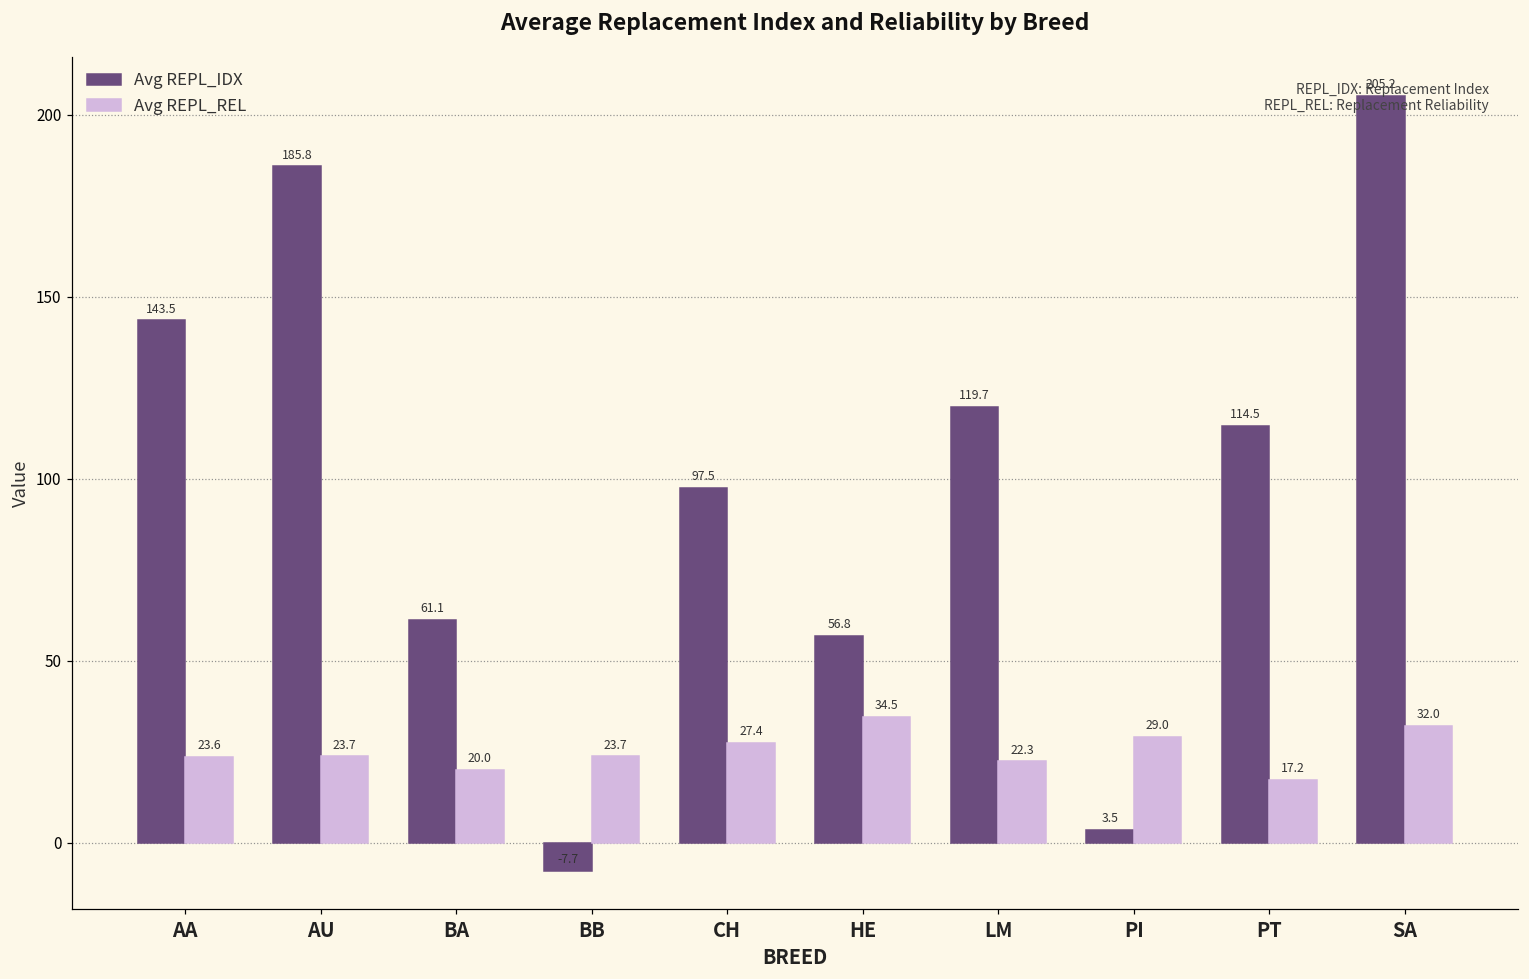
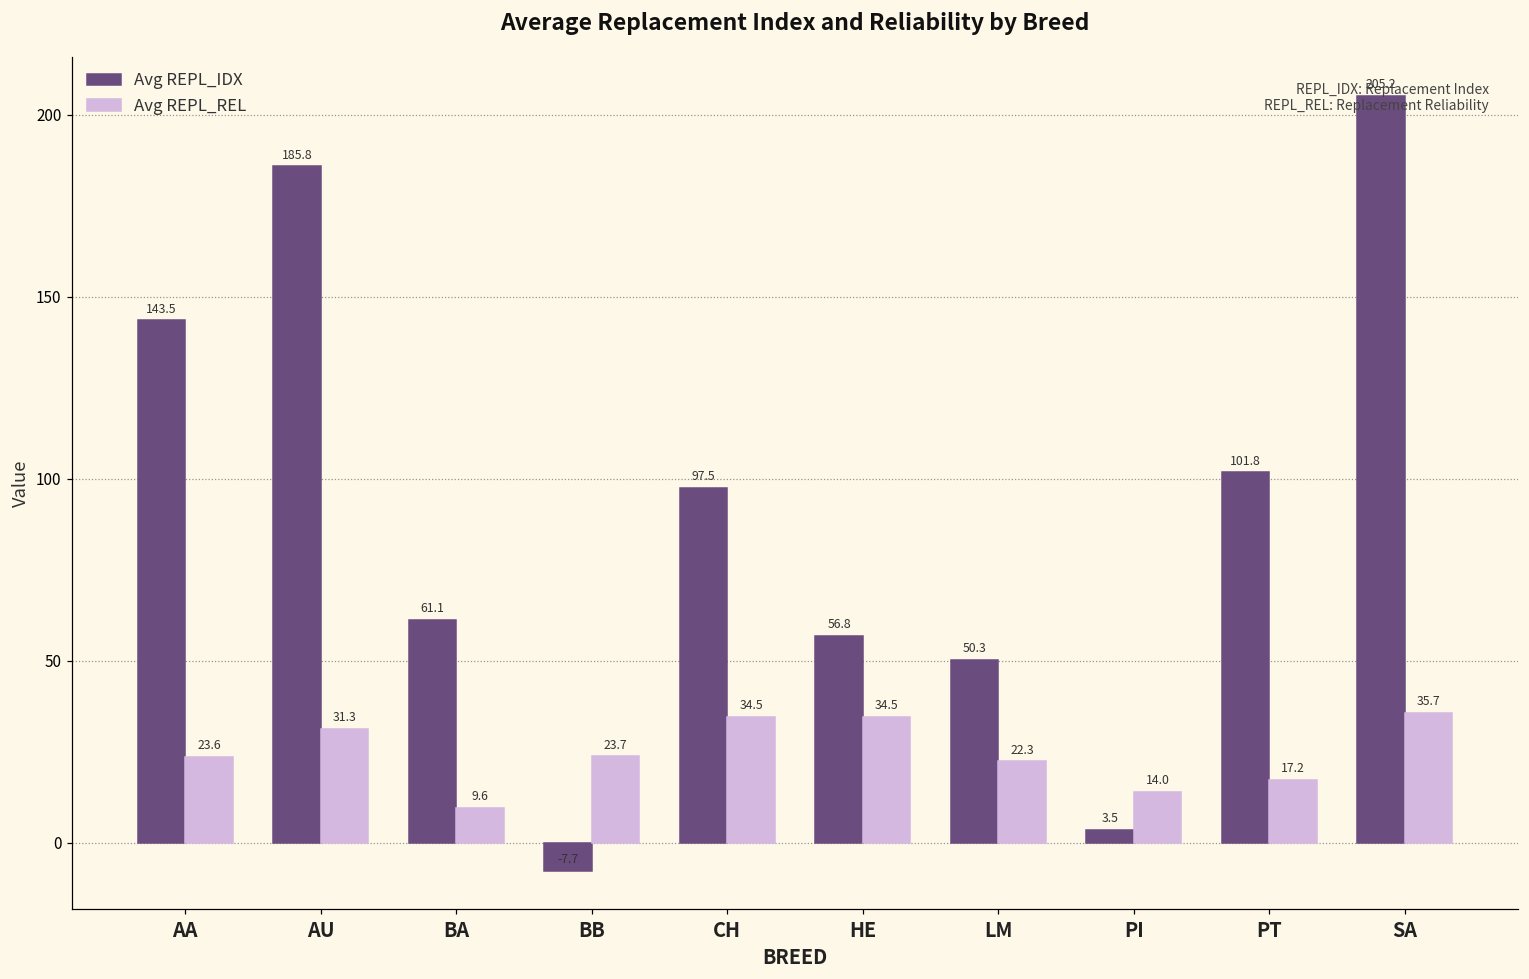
Avg REPL_REL, AU: 23.7 -> 31.3
Avg REPL_REL, BA: 20.0 -> 9.6
Avg REPL_REL, CH: 27.4 -> 34.5
Avg REPL_IDX, LM: 119.7 -> 50.3
Avg REPL_REL, PI: 29.0 -> 14.0
Avg REPL_IDX, PT: 114.5 -> 101.8
Avg REPL_REL, SA: 32.0 -> 35.7
